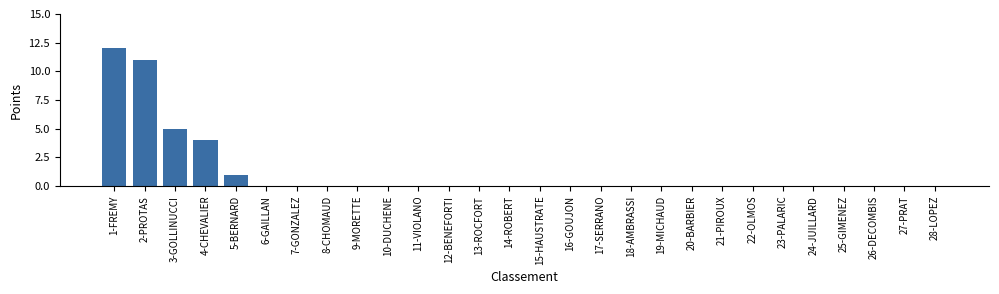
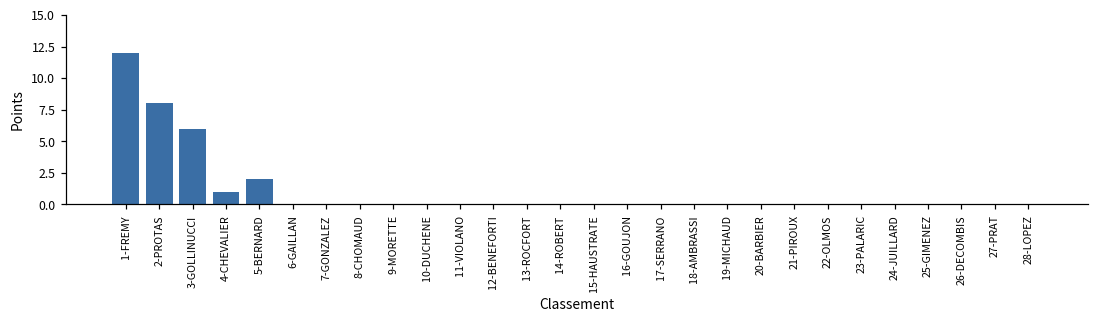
2-PROTAS: 11 -> 8
3-GOLLINUCCI: 5 -> 6
4-CHEVALIER: 4 -> 1
5-BERNARD: 1 -> 2
